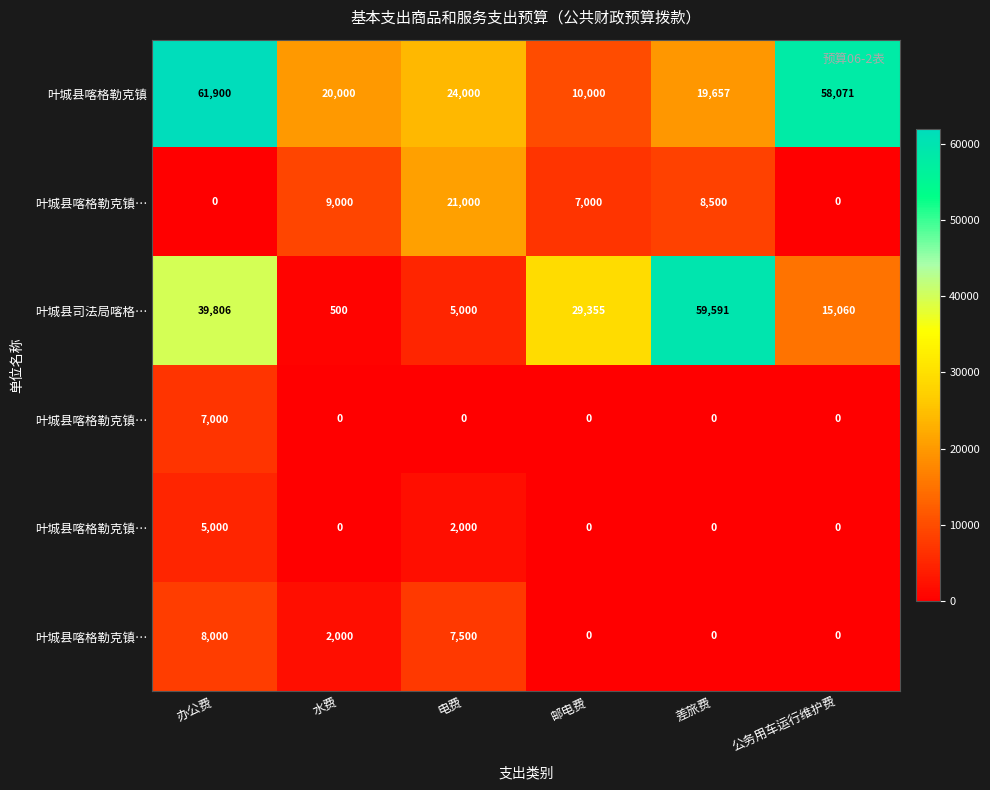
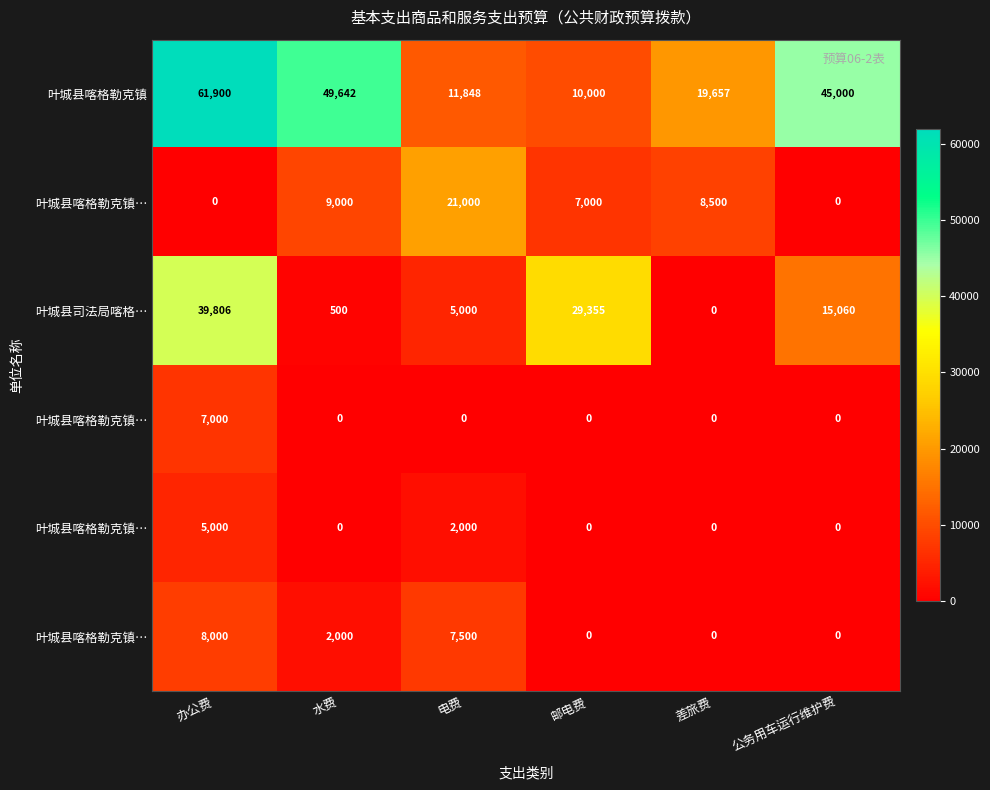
叶城县喀格勒克镇, 水费: 20,000 -> 49,642
叶城县喀格勒克镇, 电费: 24,000 -> 11,848
叶城县喀格勒克镇, 公务用车运行维护费: 58,071 -> 45,000
叶城县司法局喀格…, 差旅费: 59,591 -> 0
